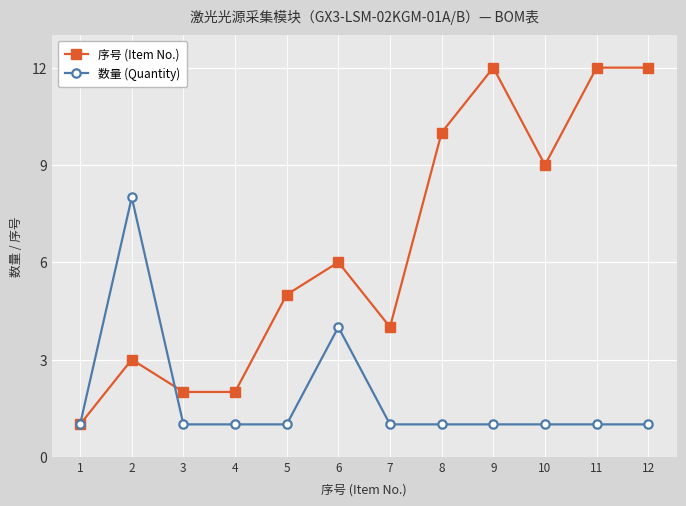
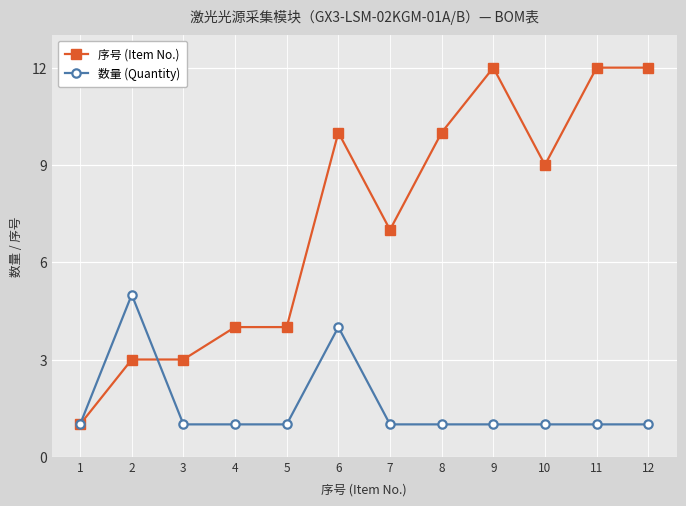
数量 (Quantity), 2: 8 -> 5
序号 (Item No.), 3: 2 -> 3
序号 (Item No.), 4: 2 -> 4
序号 (Item No.), 5: 5 -> 4
序号 (Item No.), 6: 6 -> 10
序号 (Item No.), 7: 4 -> 7
